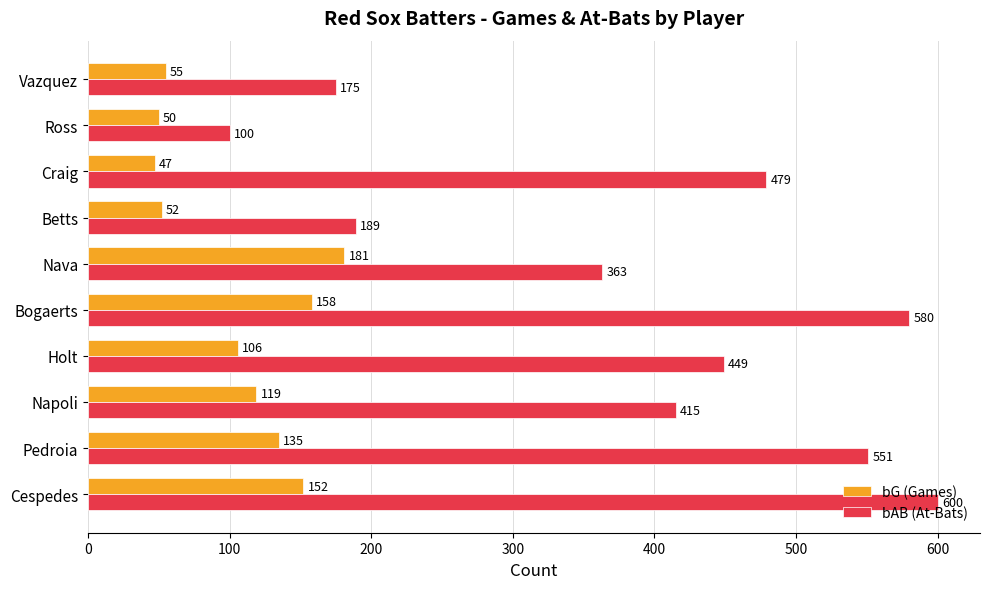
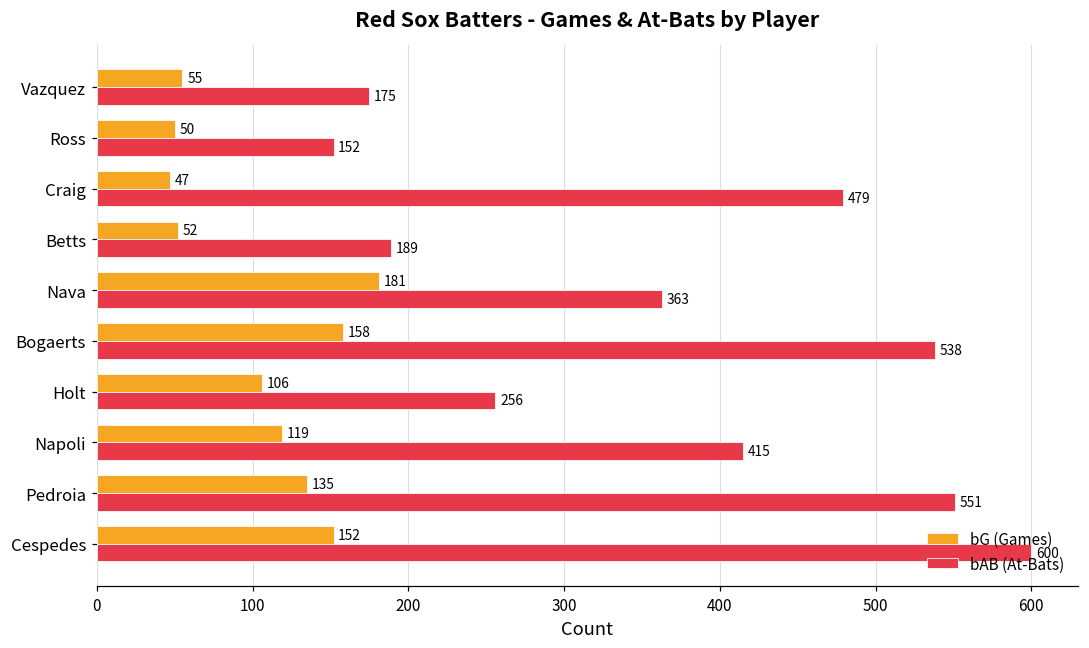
bAB (At-Bats), Ross: 100 -> 152
bAB (At-Bats), Bogaerts: 580 -> 538
bAB (At-Bats), Holt: 449 -> 256
